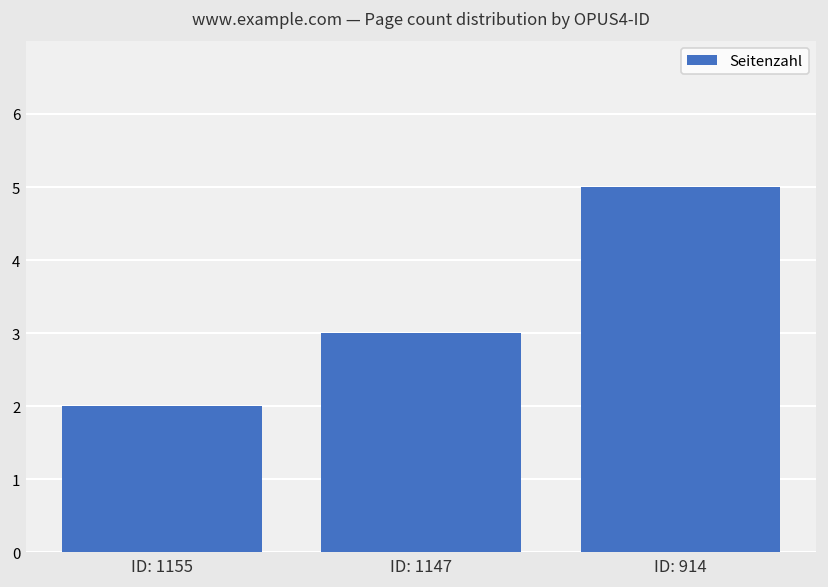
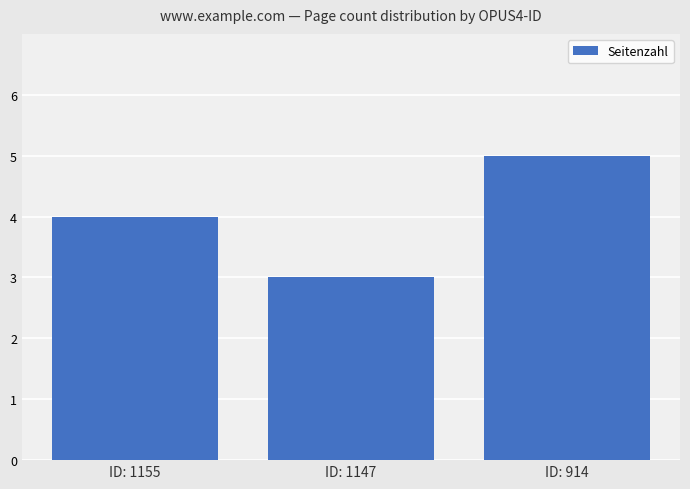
ID: 1155: 2 -> 4
